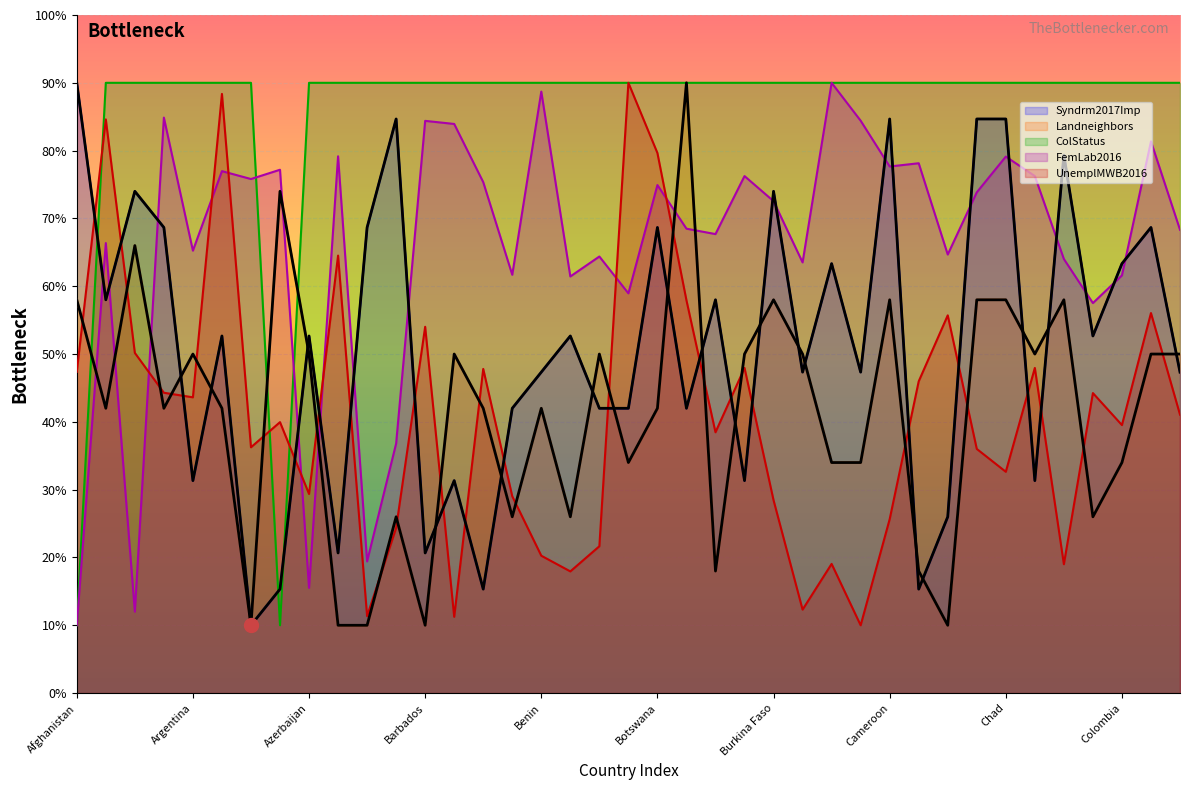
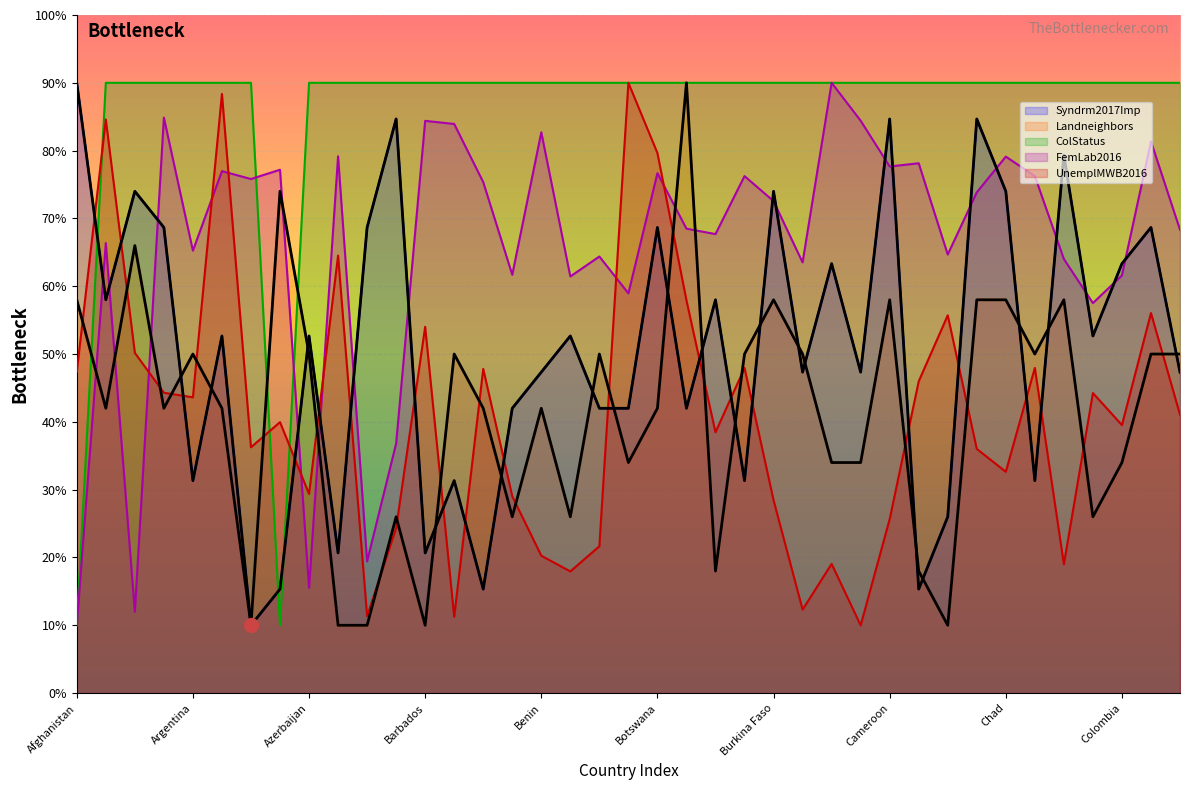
FemLab2016, Benin: 89% -> 83%
FemLab2016, Botswana: 75% -> 77%
Syndrm2017Imp, Chad: 85% -> 74%
